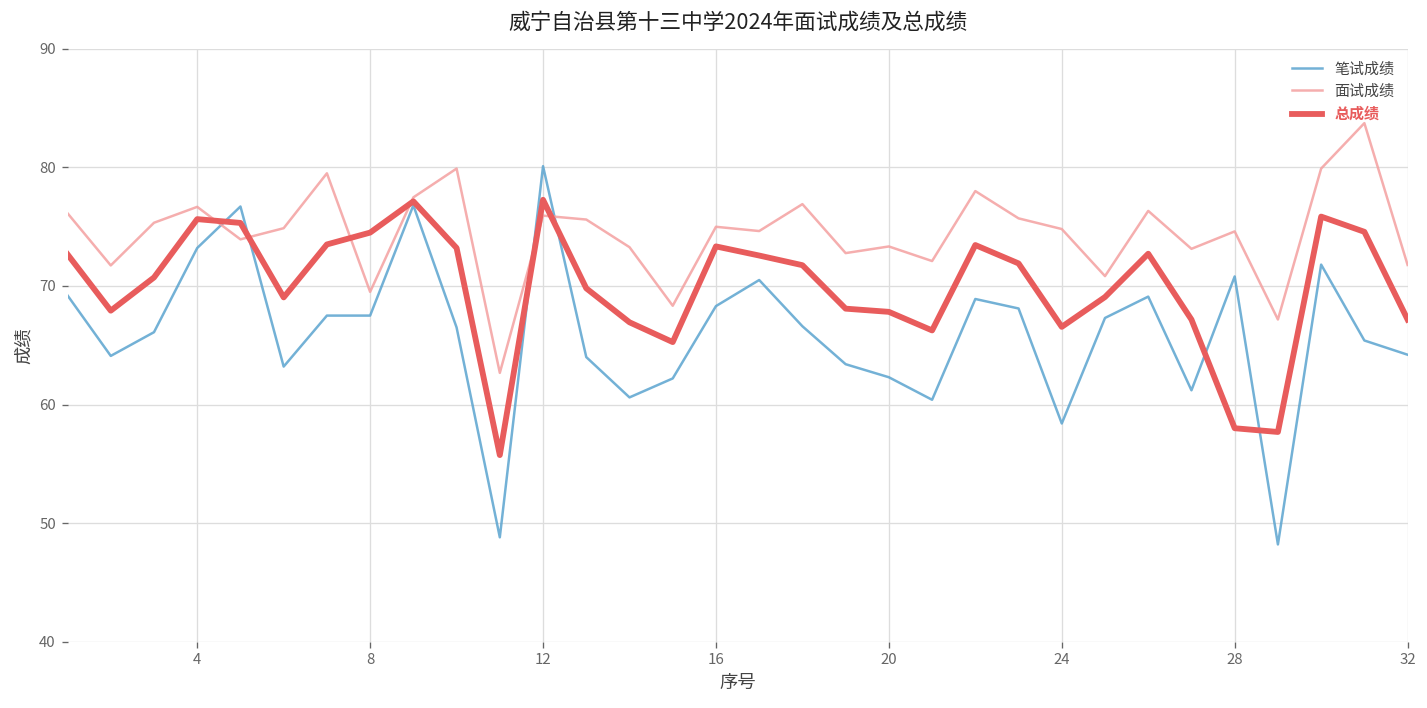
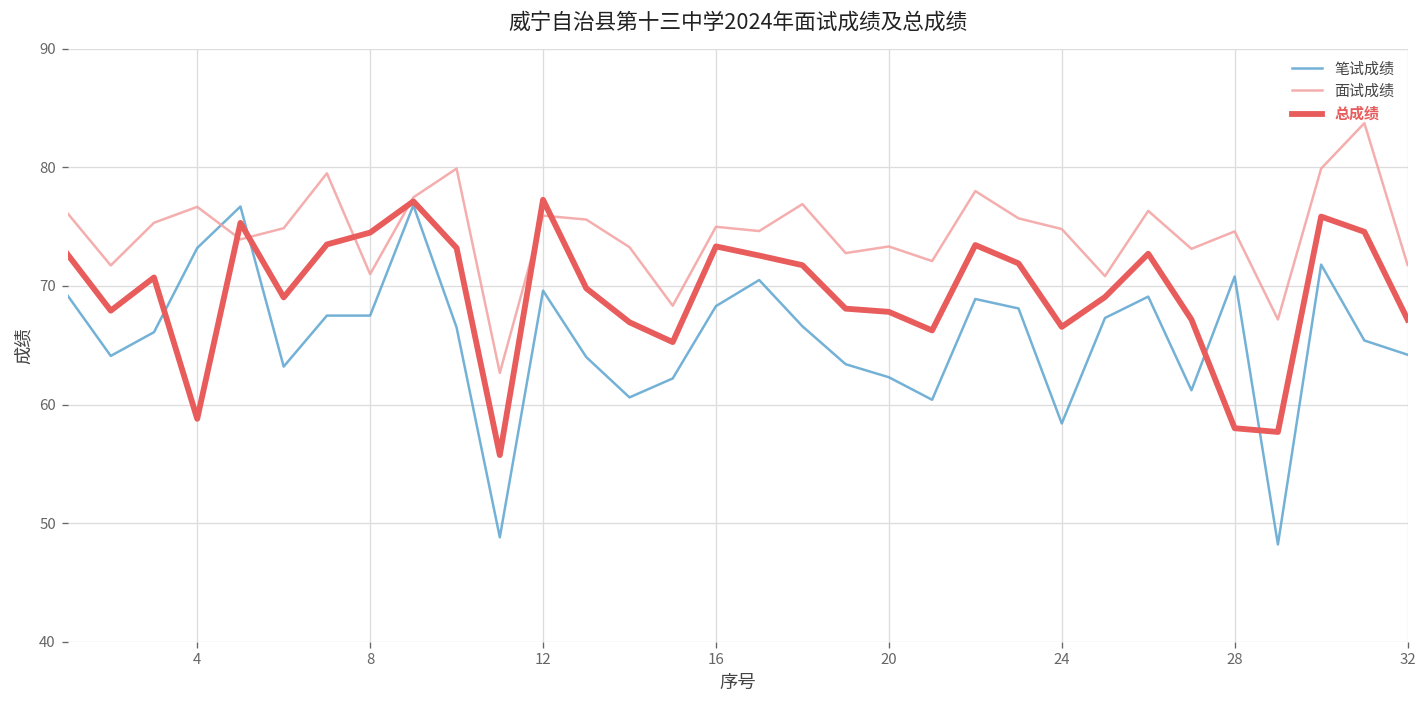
总成绩, 4: 76 -> 59
面试成绩, 8: 70 -> 71
笔试成绩, 12: 80 -> 70
